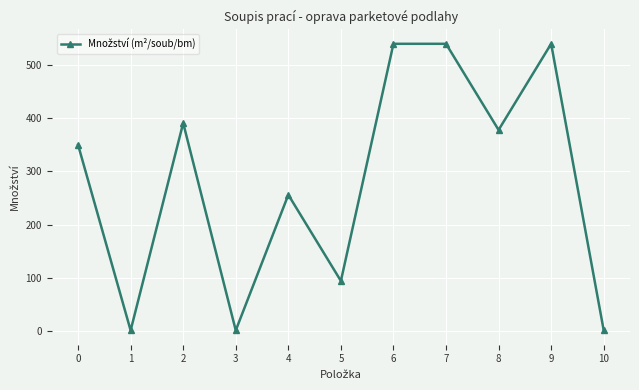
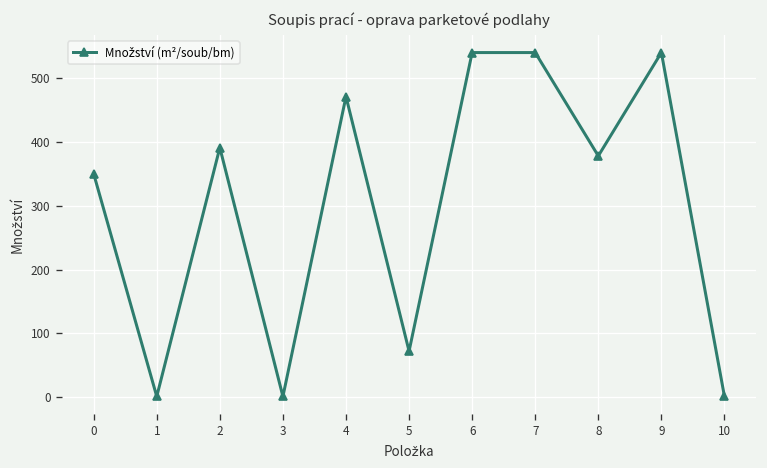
4: 260 -> 470
5: 90 -> 70
